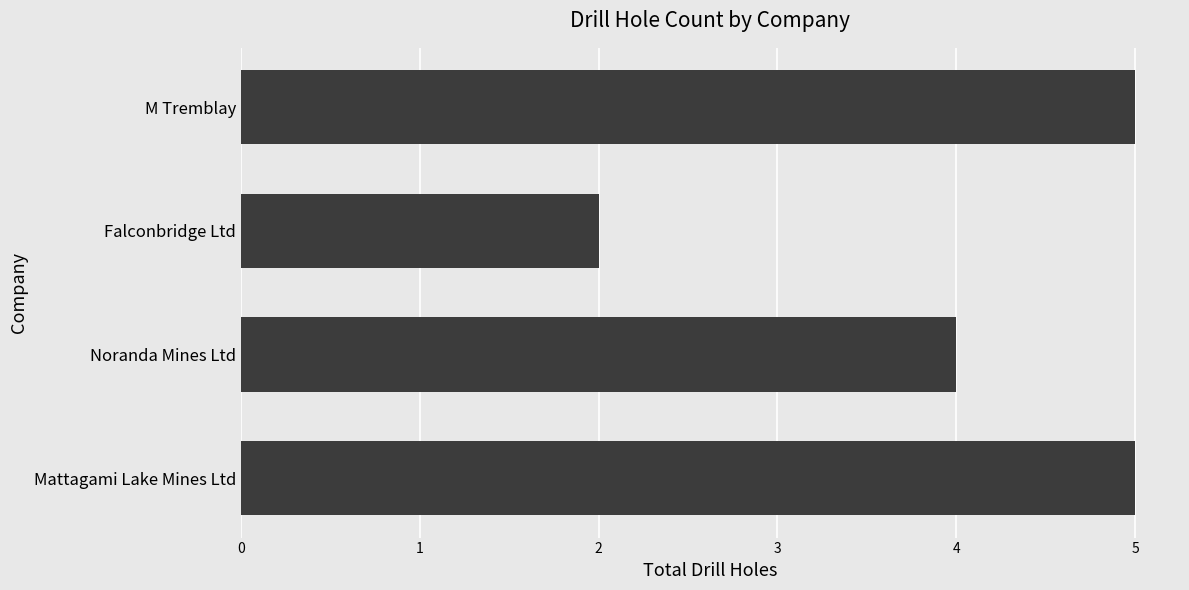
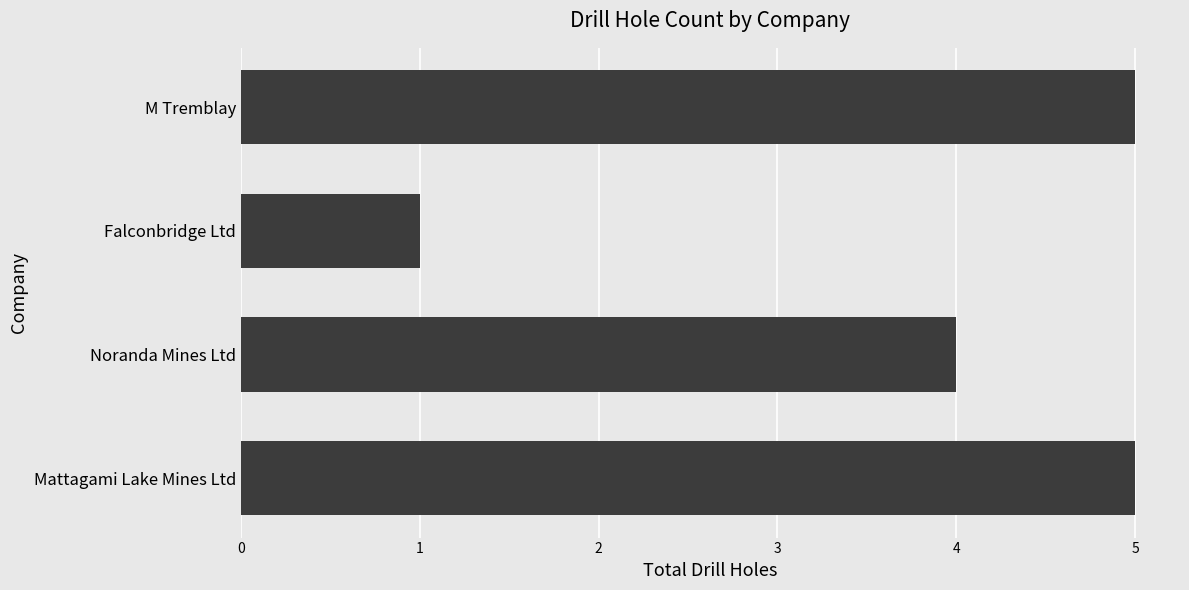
Falconbridge Ltd: 2 -> 1
